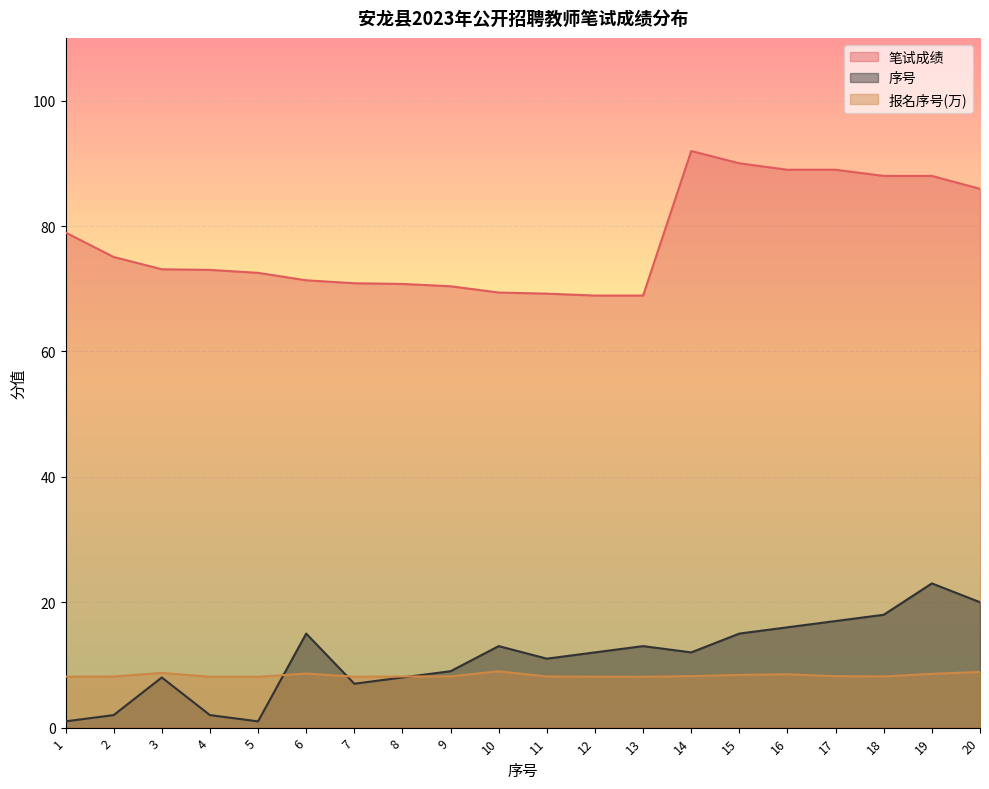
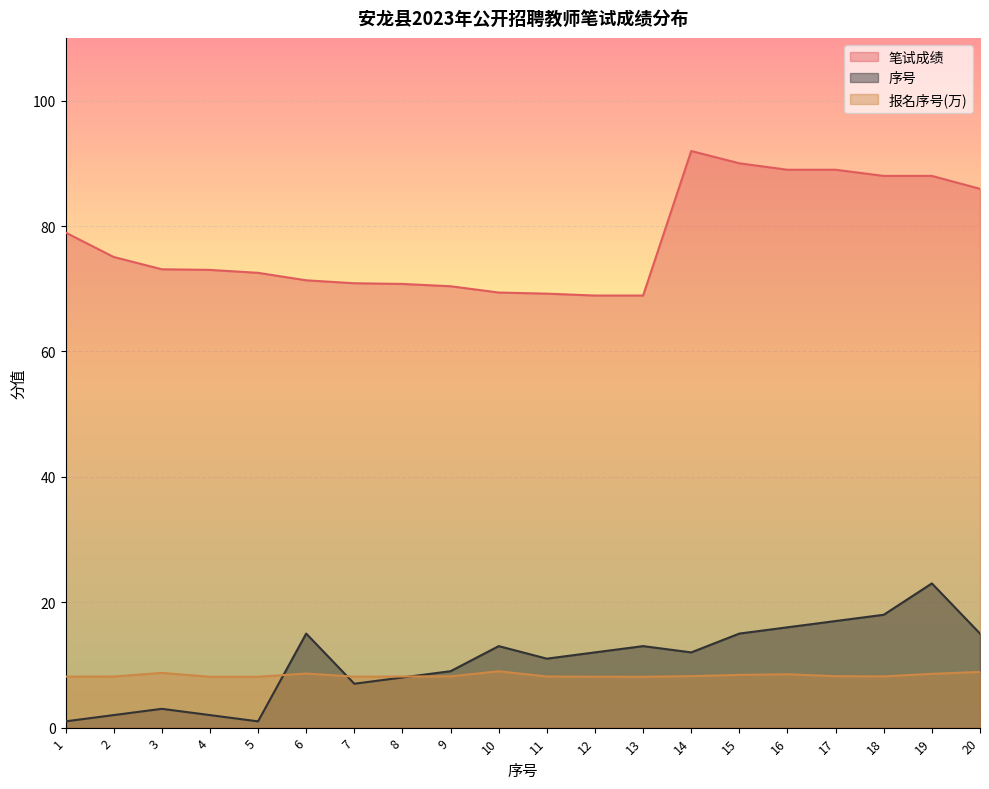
序号, 3: 8 -> 3
序号, 20: 20 -> 15
